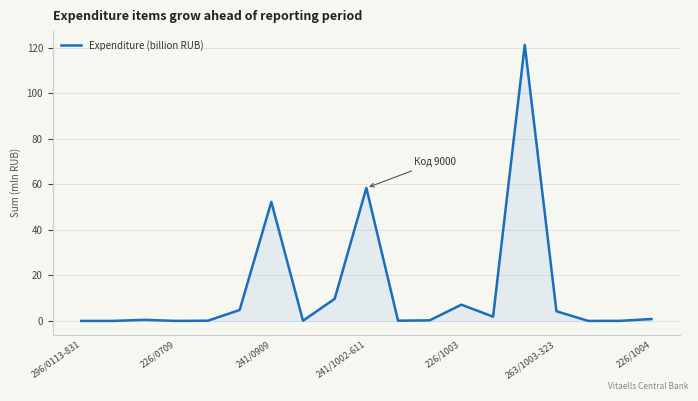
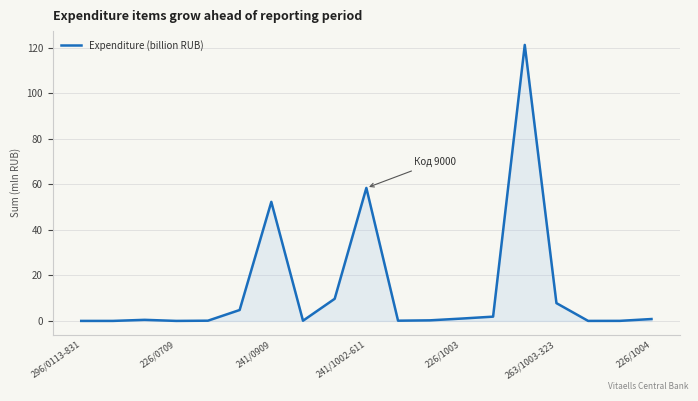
226/1003: 7 -> 1
263/1003-323: 4 -> 8
